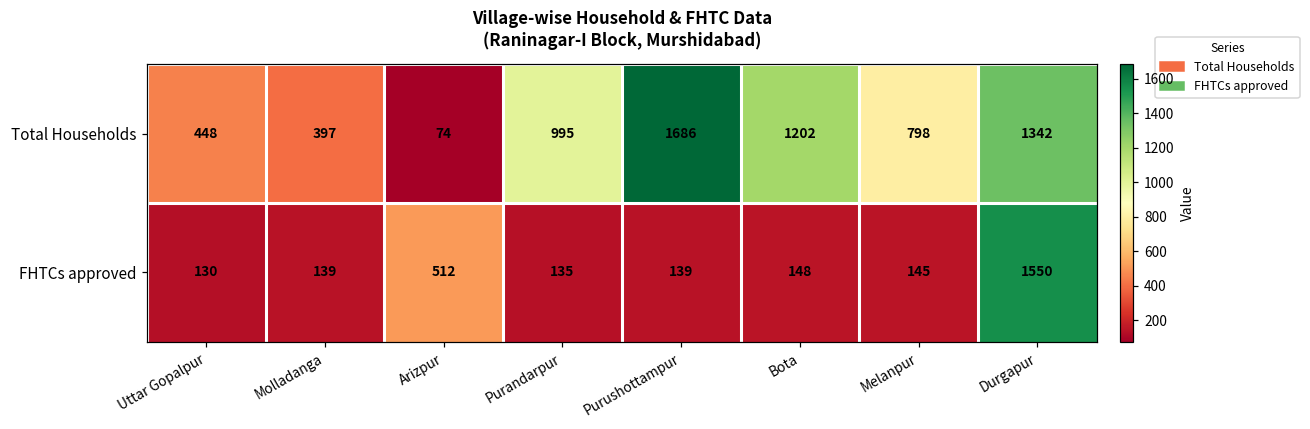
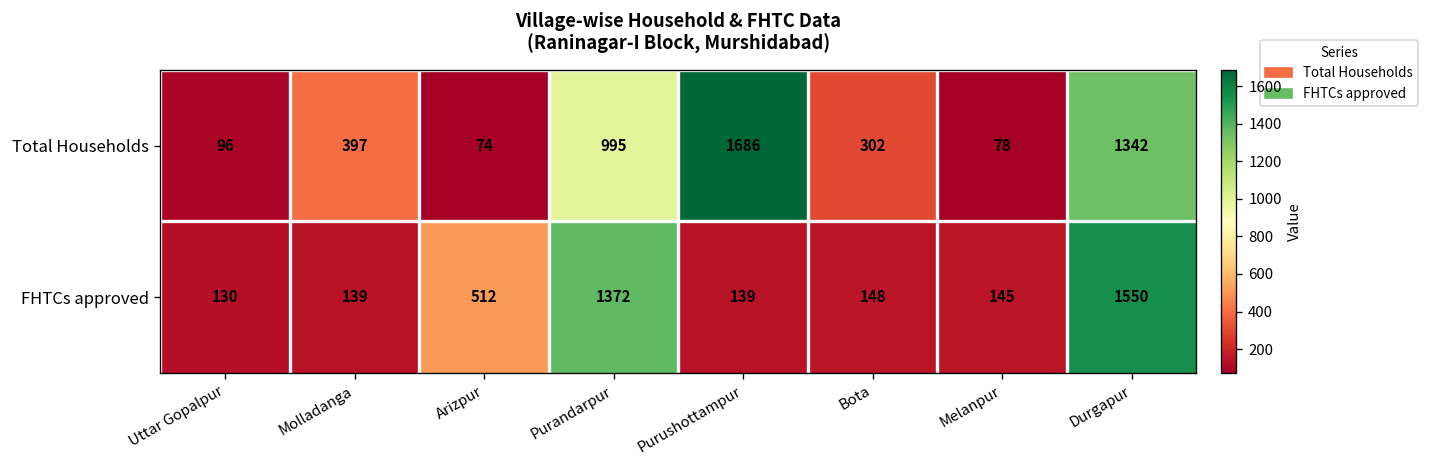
Total Households, Uttar Gopalpur: 448 -> 96
Total Households, Bota: 1202 -> 302
Total Households, Melanpur: 798 -> 78
FHTCs approved, Purandarpur: 135 -> 1372
